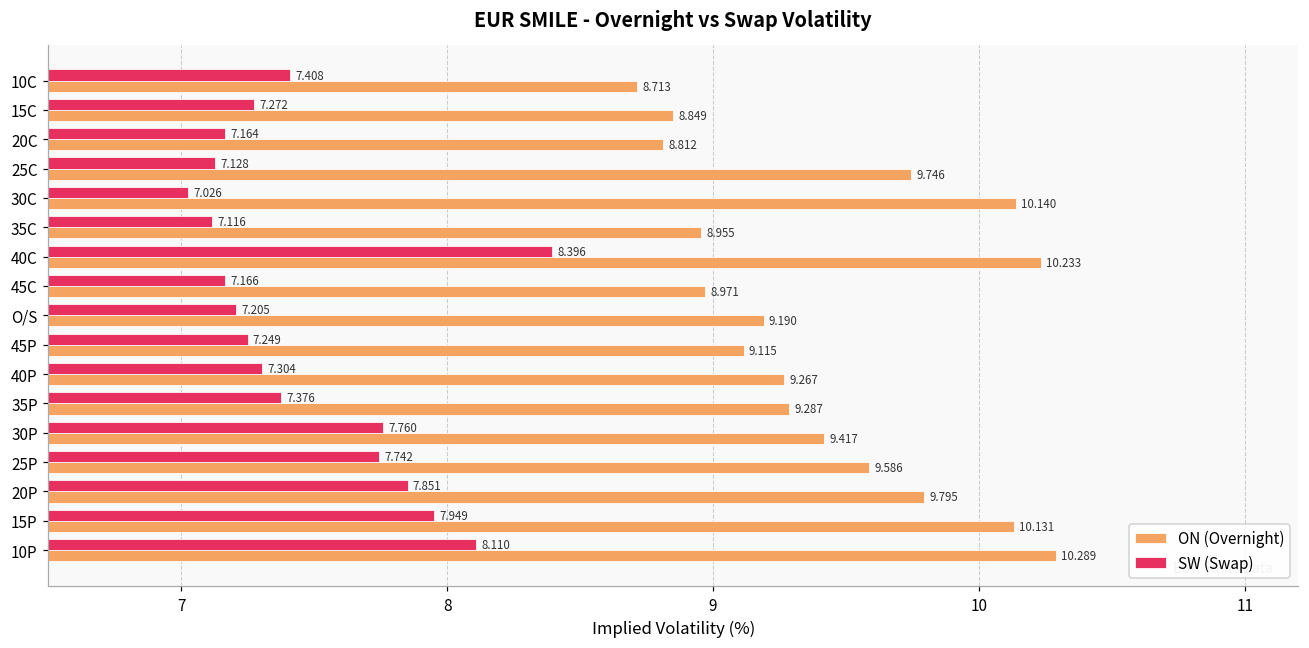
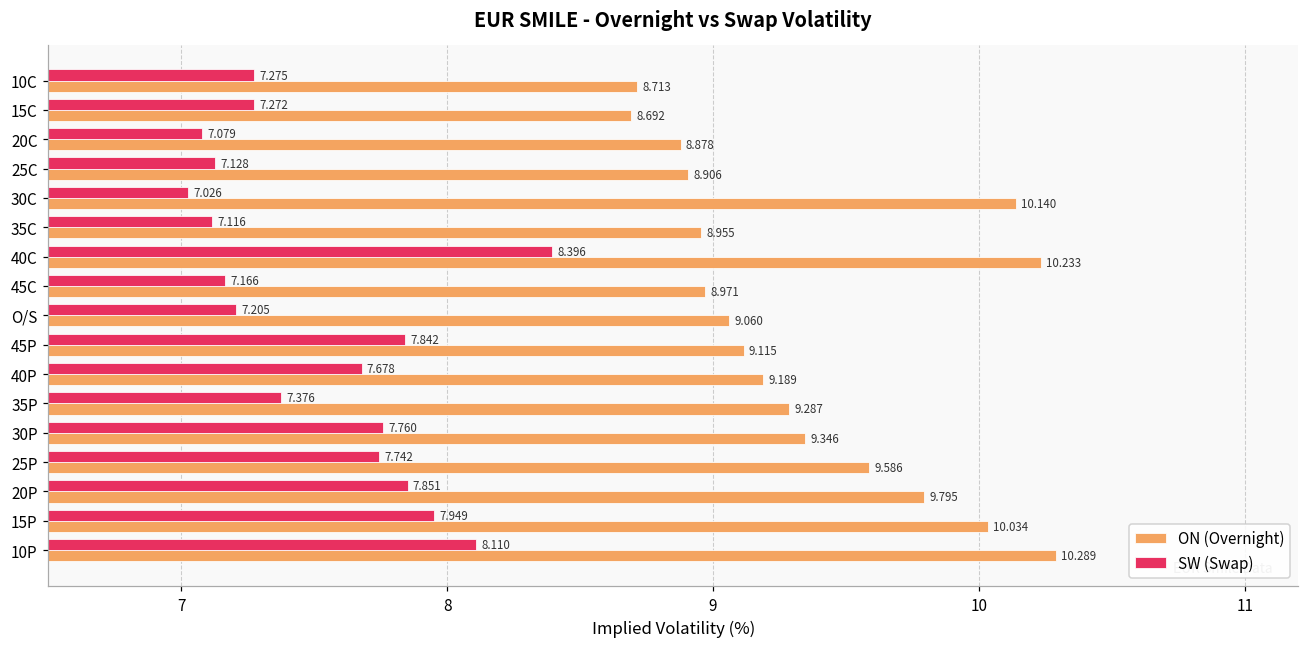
SW (Swap), 10C: 7.408 -> 7.275
ON (Overnight), 15C: 8.849 -> 8.692
SW (Swap), 20C: 7.164 -> 7.079
ON (Overnight), 20C: 8.812 -> 8.878
ON (Overnight), 25C: 9.746 -> 8.906
ON (Overnight), O/S: 9.190 -> 9.060
SW (Swap), 45P: 7.249 -> 7.842
SW (Swap), 40P: 7.304 -> 7.678
ON (Overnight), 40P: 9.267 -> 9.189
ON (Overnight), 30P: 9.417 -> 9.346
ON (Overnight), 15P: 10.131 -> 10.034
